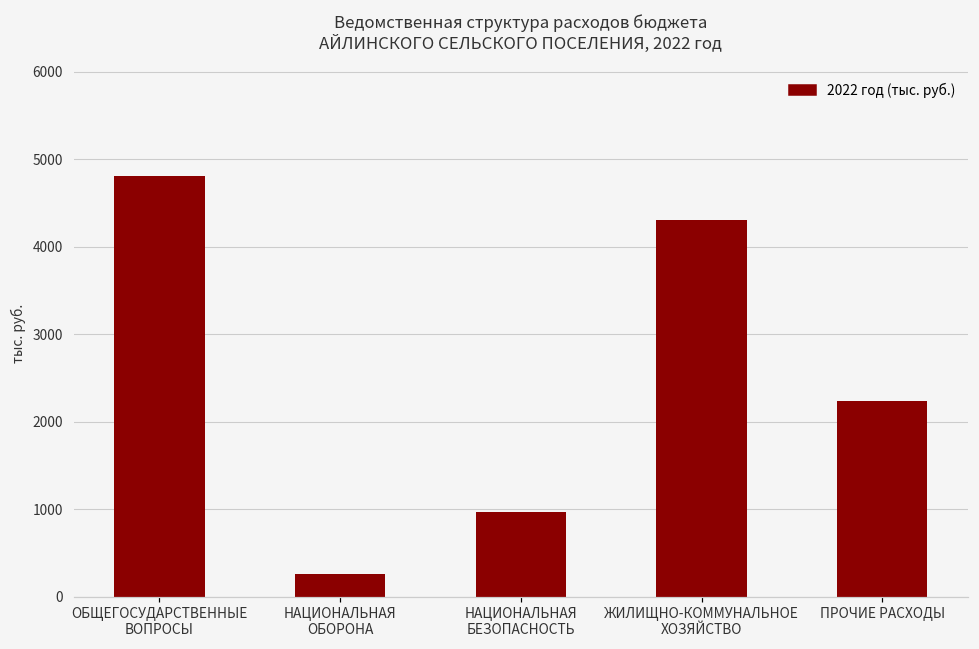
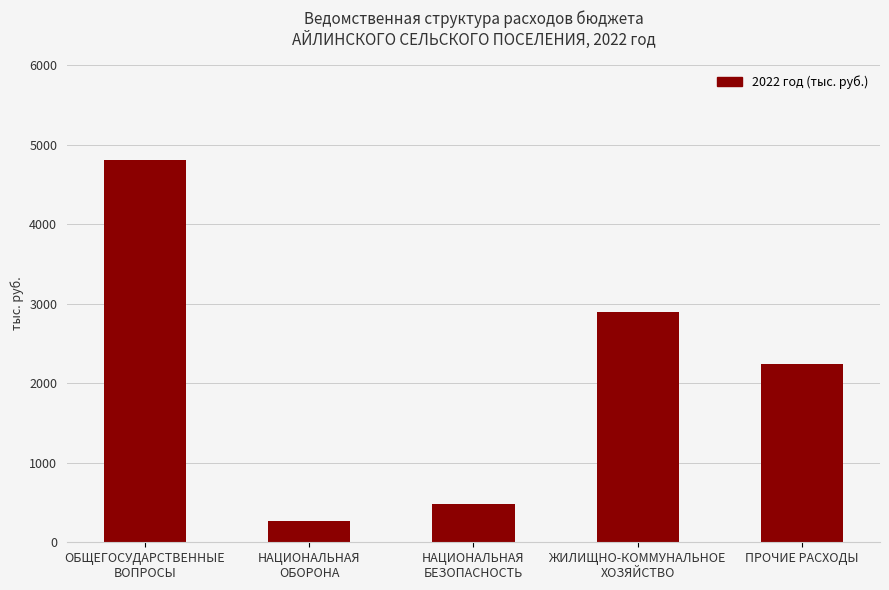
НАЦИОНАЛЬНАЯ БЕЗОПАСНОСТЬ: 1000 -> 500
ЖИЛИЩНО-КОММУНАЛЬНОЕ ХОЗЯЙСТВО: 4300 -> 2900
